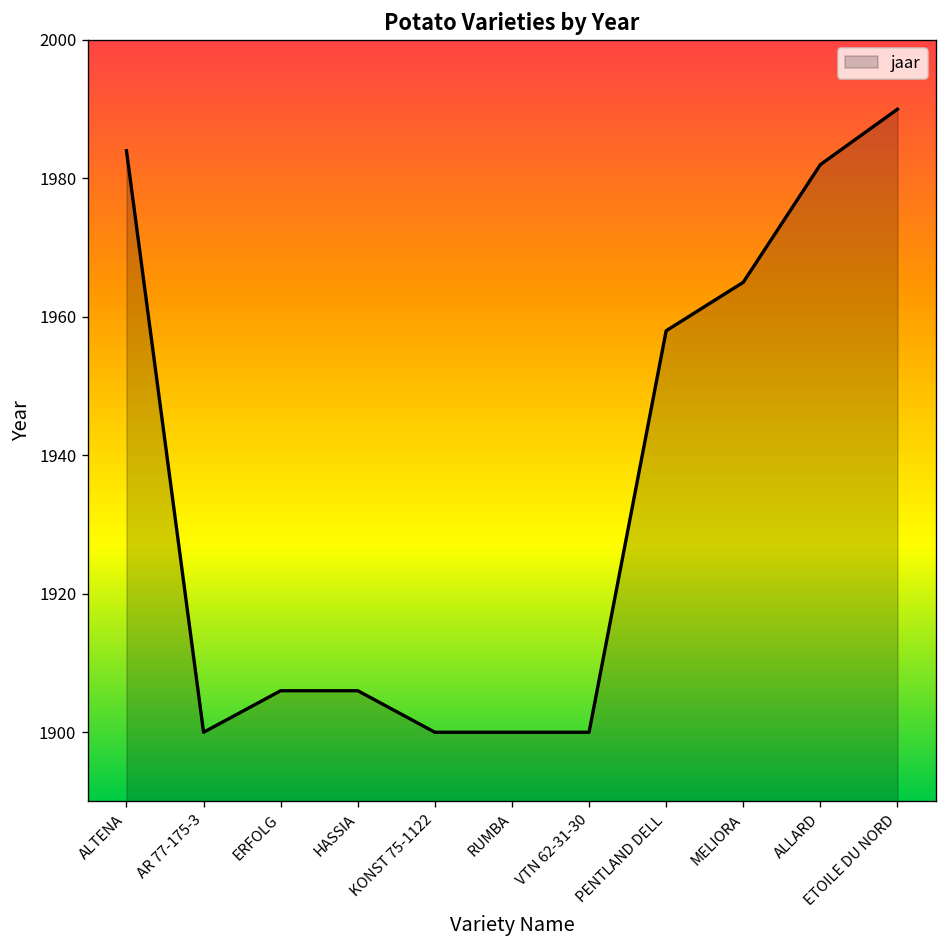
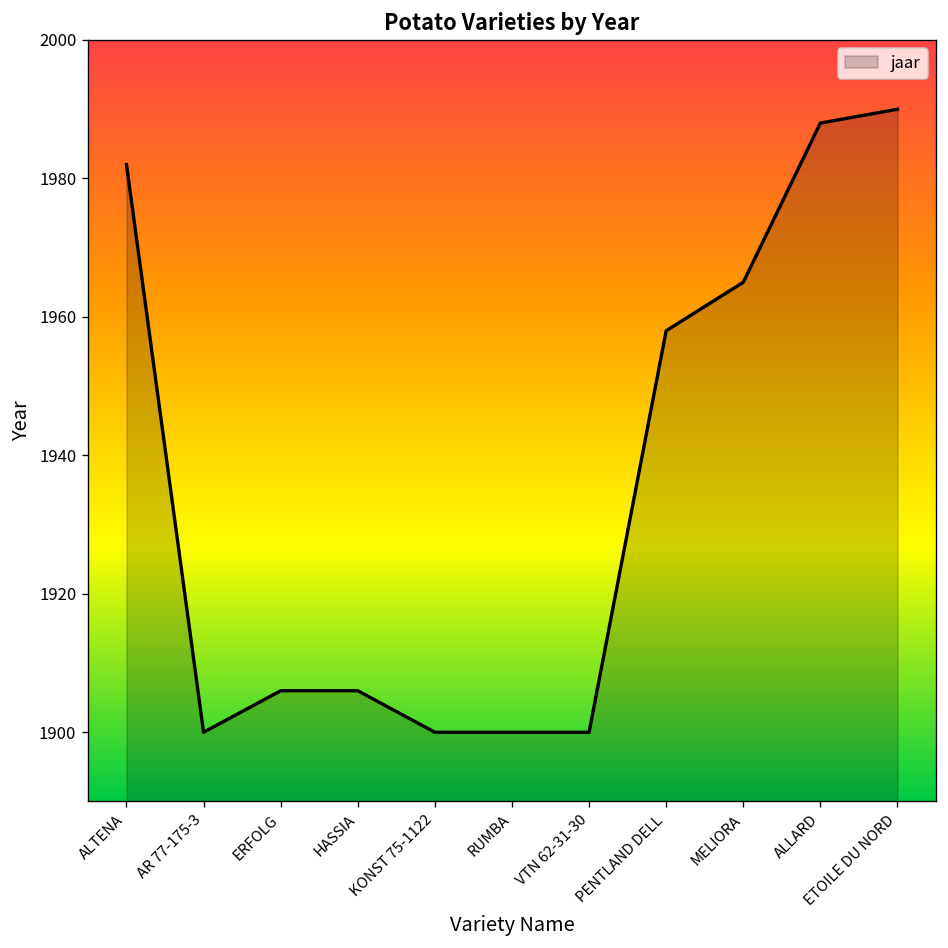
ALTENA: 1984 -> 1982
ALLARD: 1982 -> 1988
